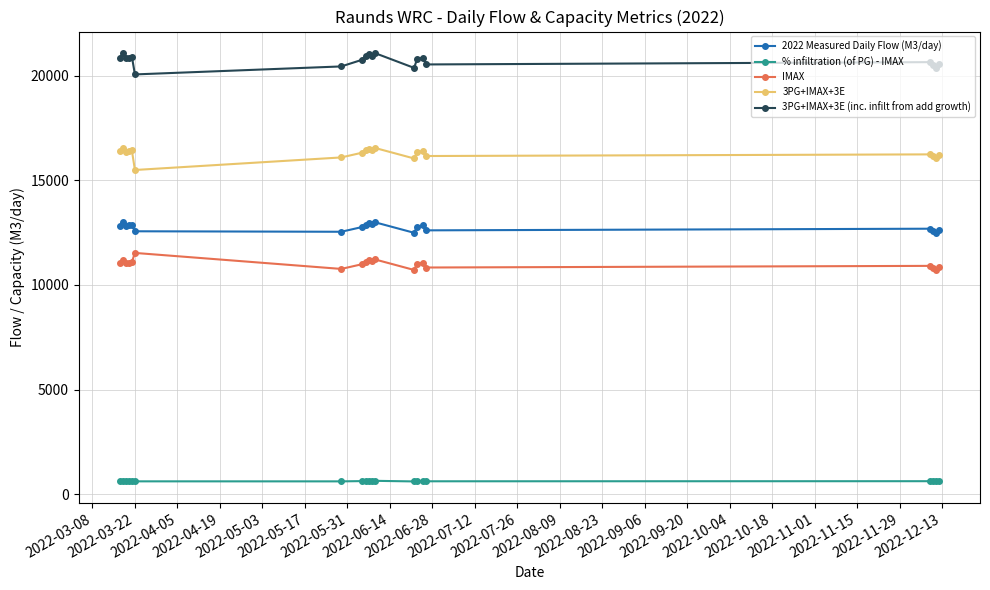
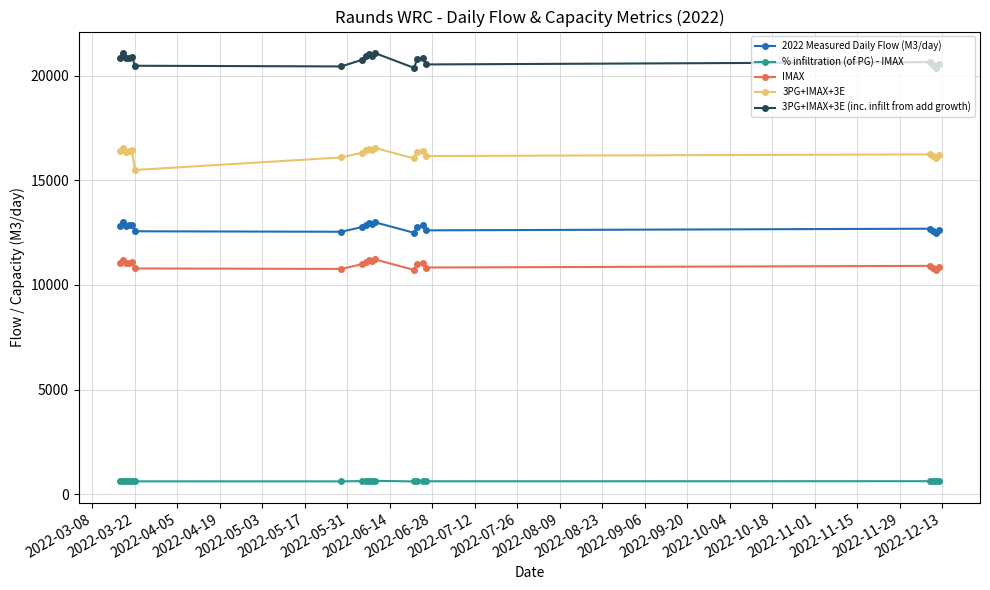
IMAX, 2022-03-22: 11500 -> 10800
3PG+IMAX+3E (inc. infilt from add growth), 2022-03-22: 20100 -> 20500
